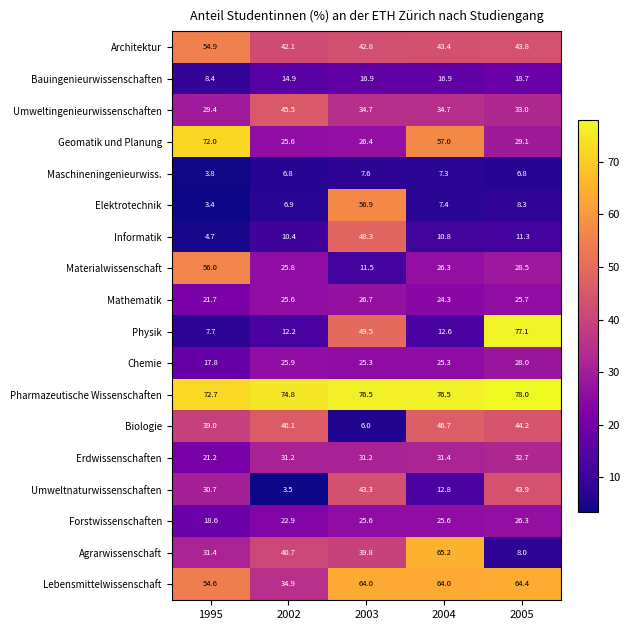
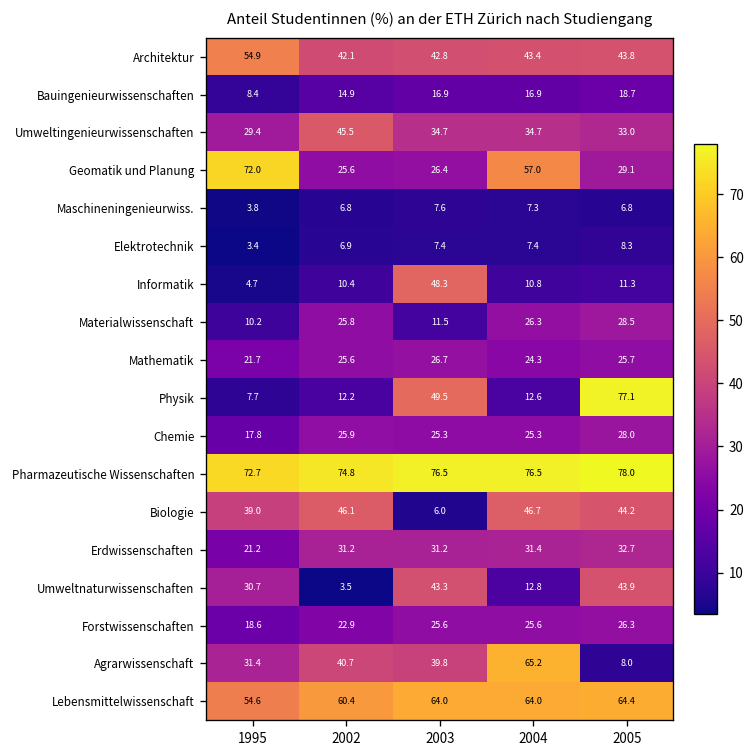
Elektrotechnik, 2003: 56.9 -> 7.4
Materialwissenschaft, 1995: 56.0 -> 10.2
Lebensmittelwissenschaft, 2002: 34.9 -> 60.4
